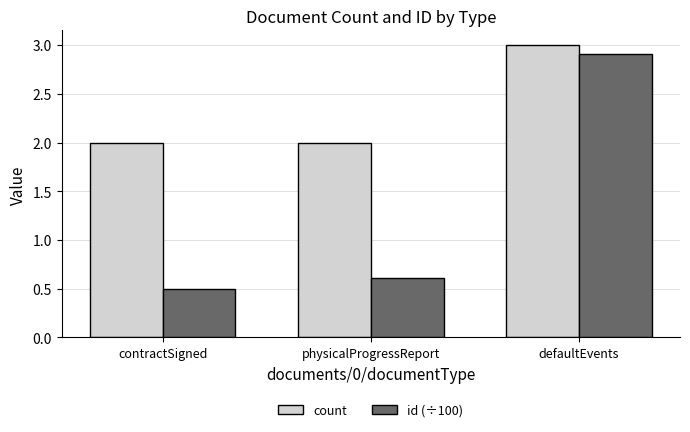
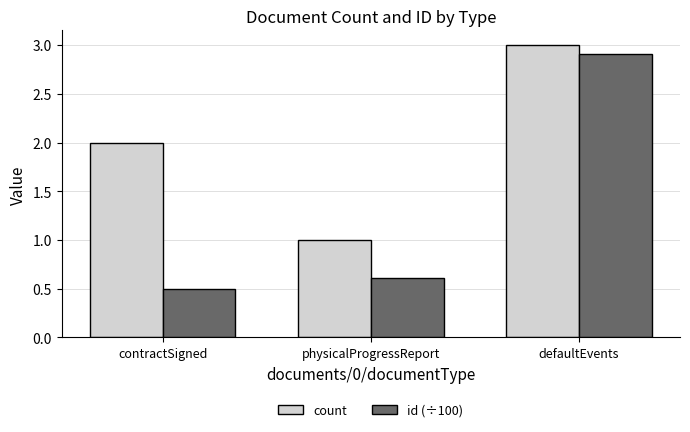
count, physicalProgressReport: 2 -> 1
